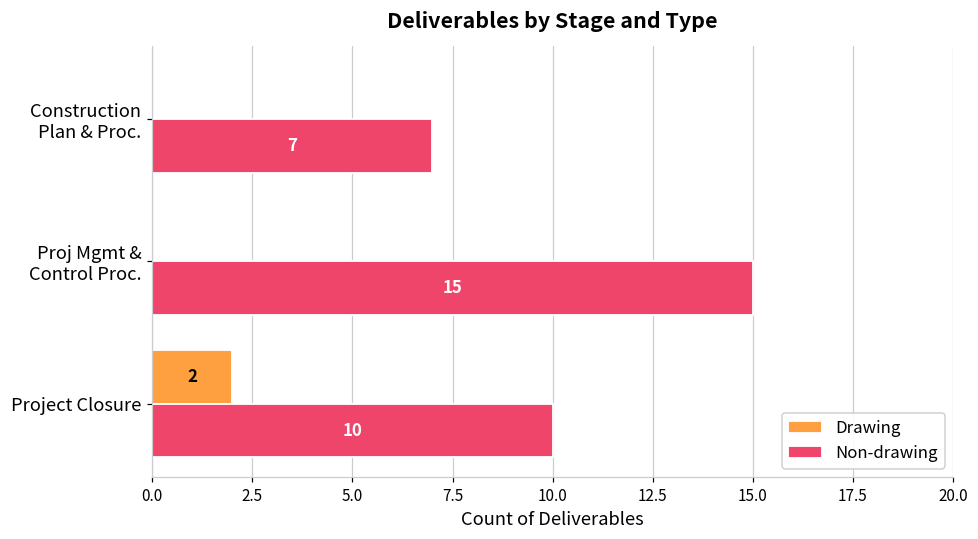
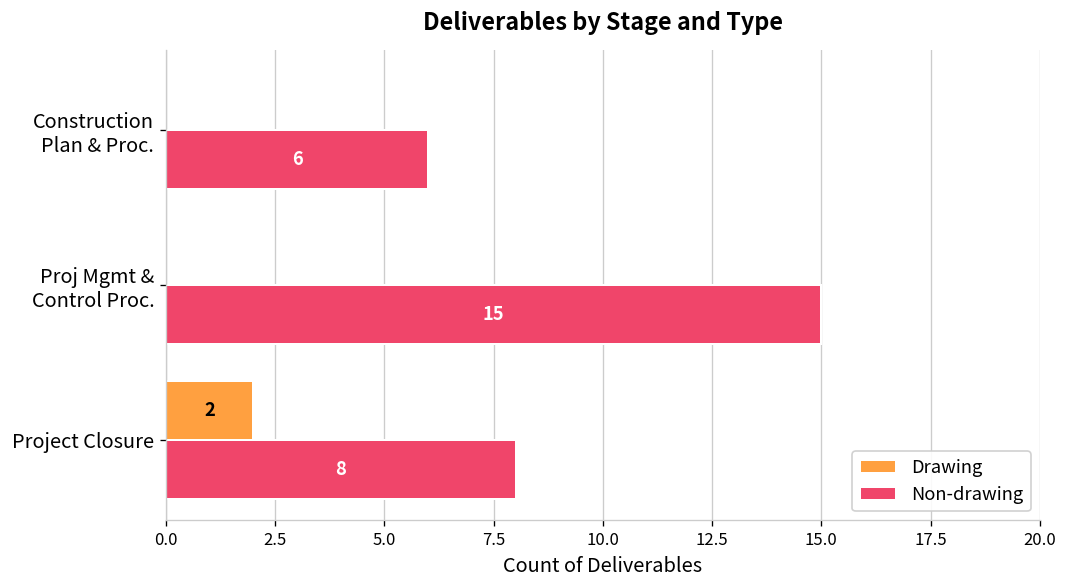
Non-drawing, Construction Plan & Proc.: 7 -> 6
Non-drawing, Project Closure: 10 -> 8
